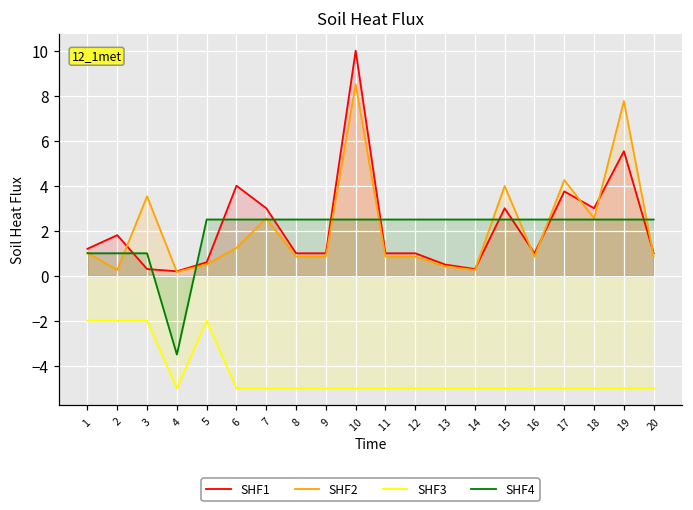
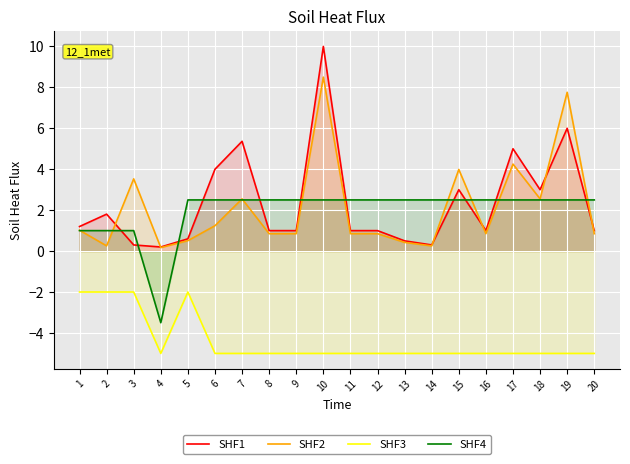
SHF1, 7: 3.0 -> 5.4
SHF1, 17: 3.7 -> 5.0
SHF1, 19: 5.5 -> 6.0
